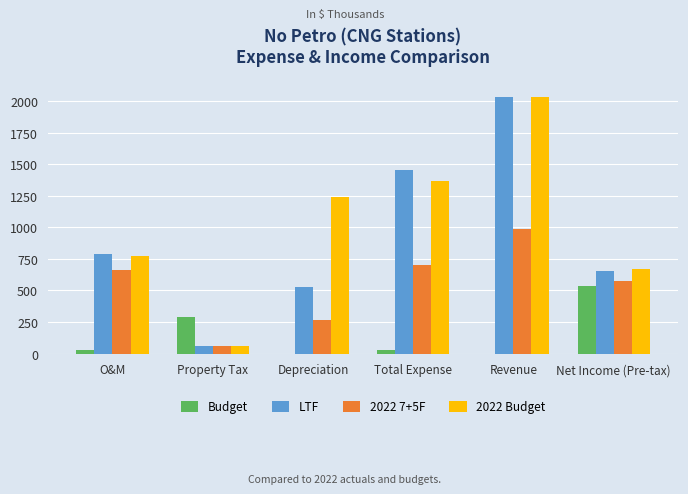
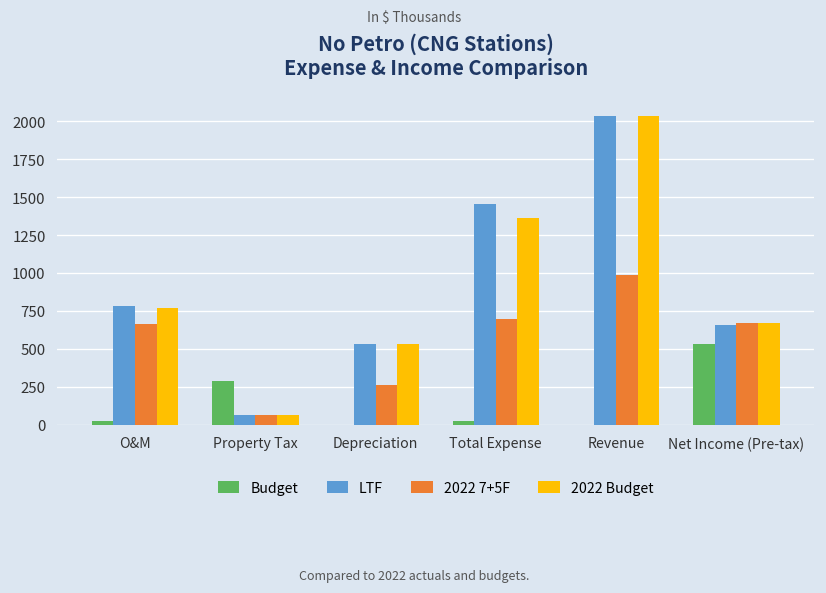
2022 Budget, Depreciation: 1240 -> 530
2022 7+5F, Net Income (Pre-tax): 580 -> 670
